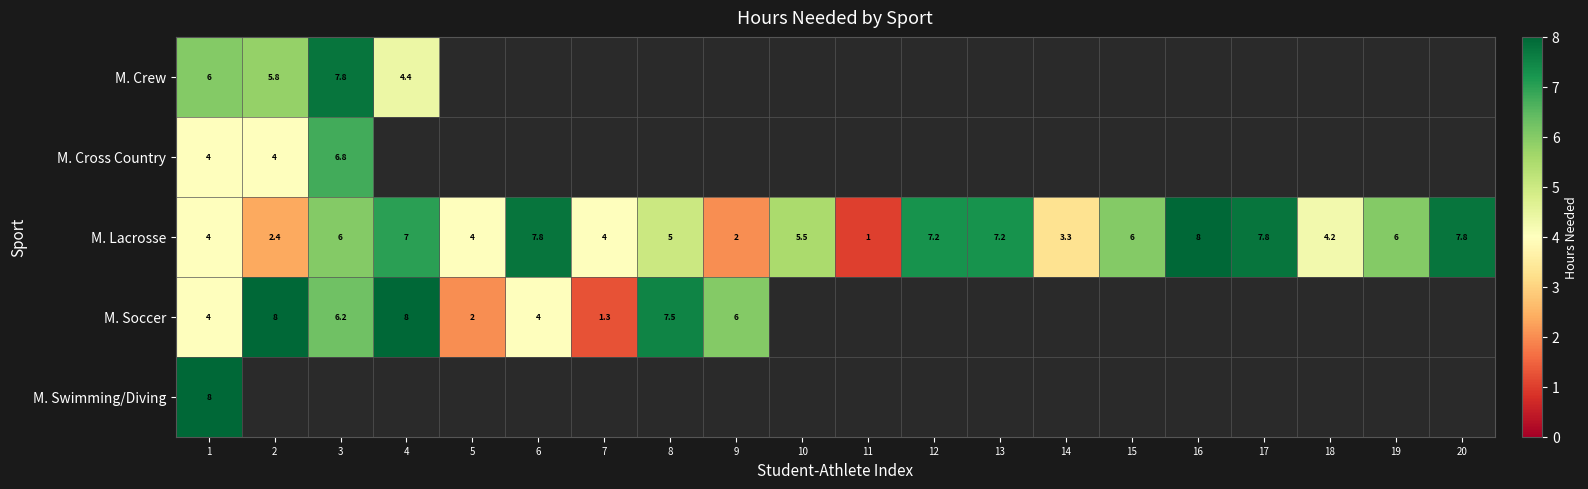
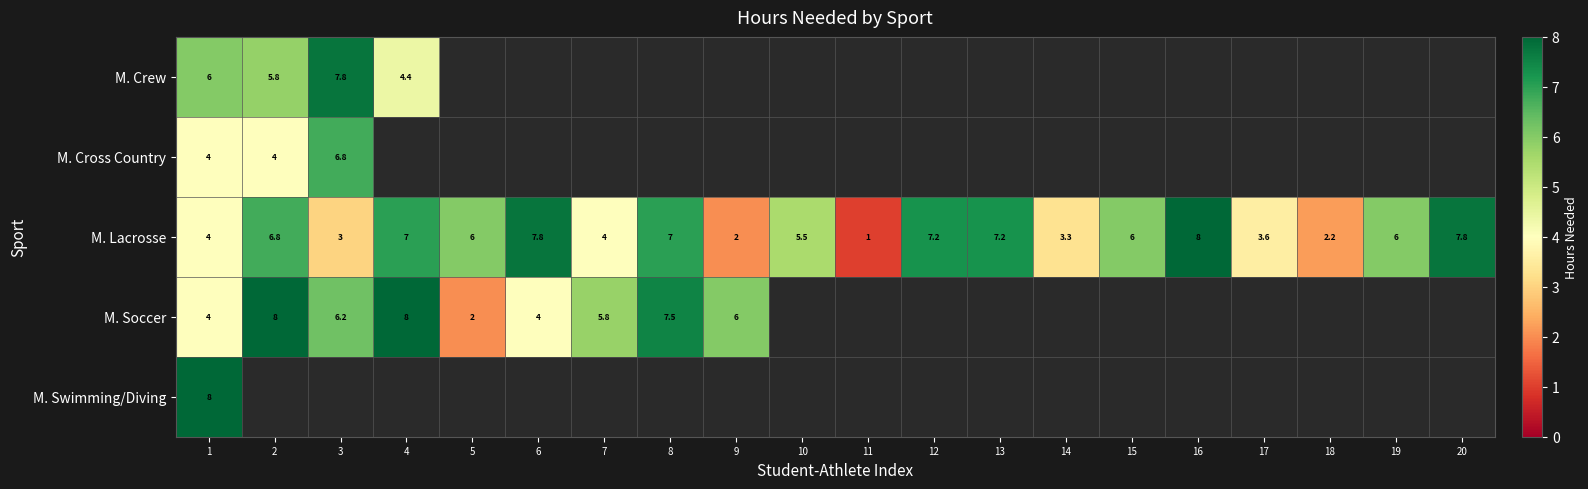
M. Lacrosse, 2: 2.4 -> 6.8
M. Lacrosse, 3: 6 -> 3
M. Lacrosse, 5: 4 -> 6
M. Lacrosse, 8: 5 -> 7
M. Lacrosse, 17: 7.8 -> 3.6
M. Lacrosse, 18: 4.2 -> 2.2
M. Soccer, 7: 1.3 -> 5.8
